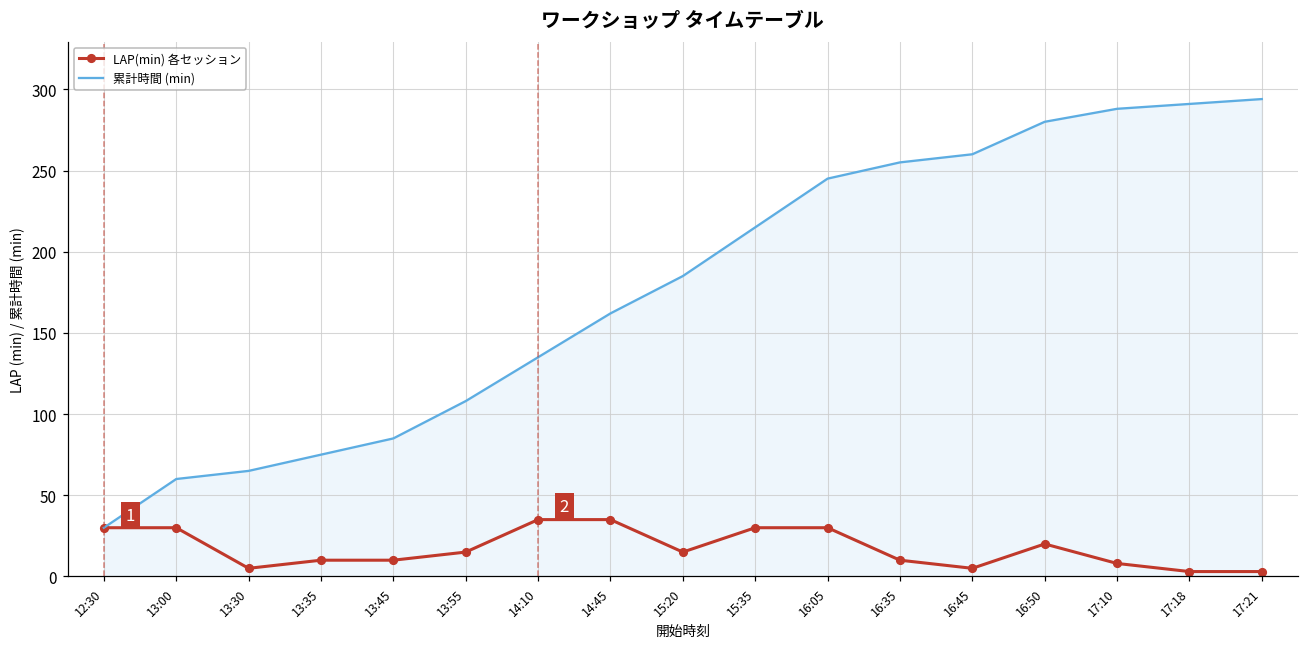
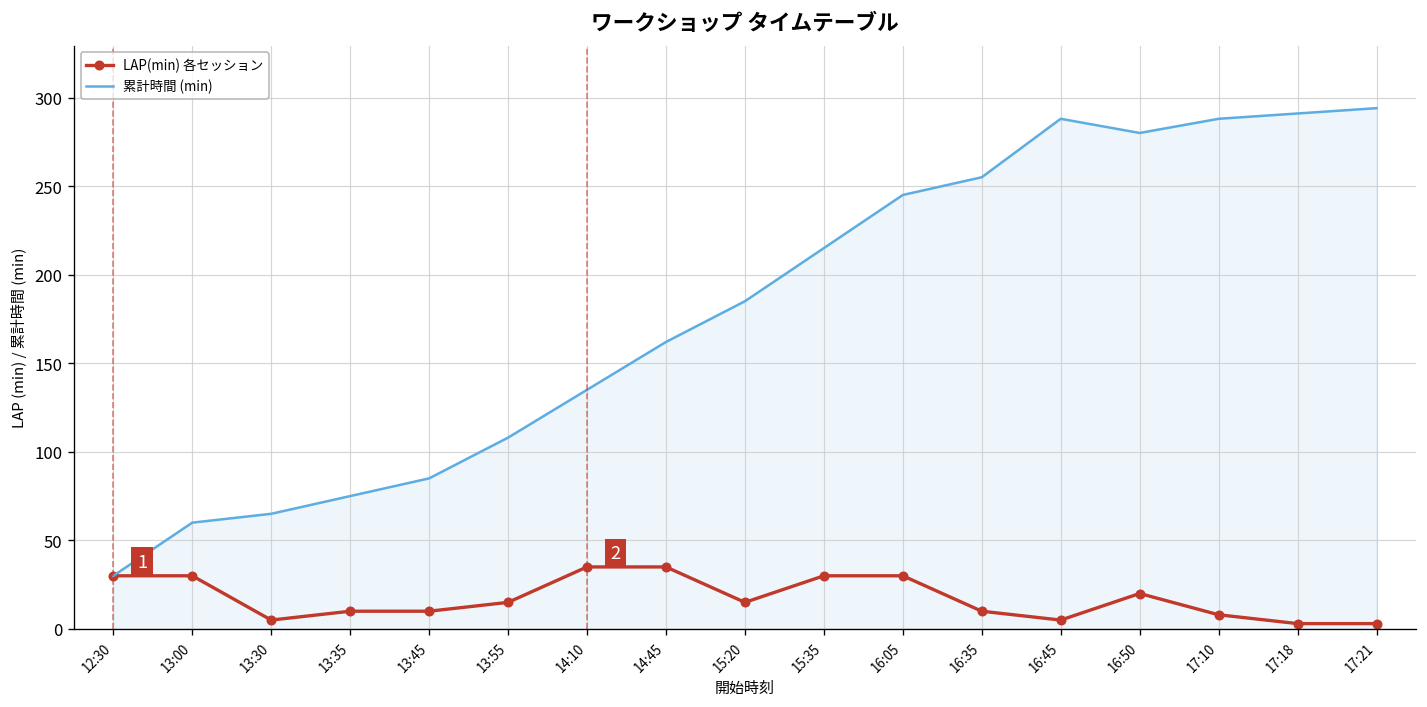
累計時間 (min), 16:45: 260 -> 288
